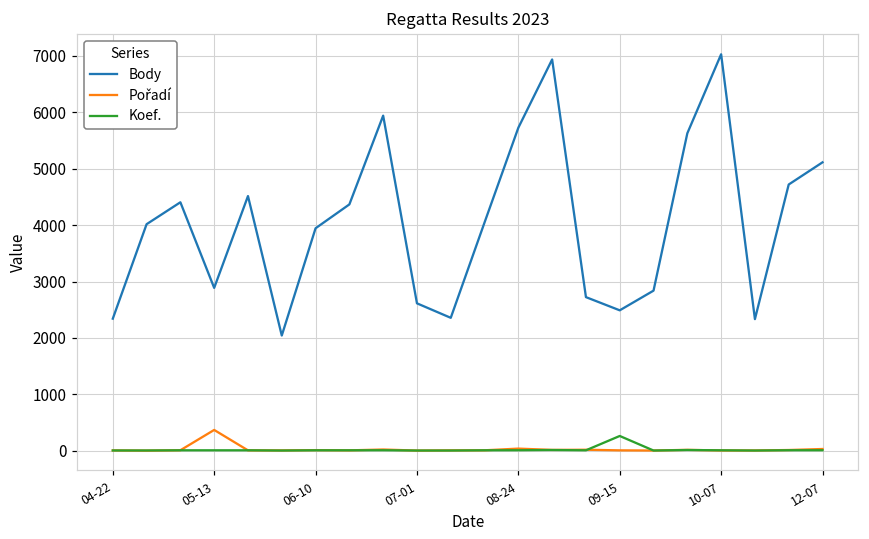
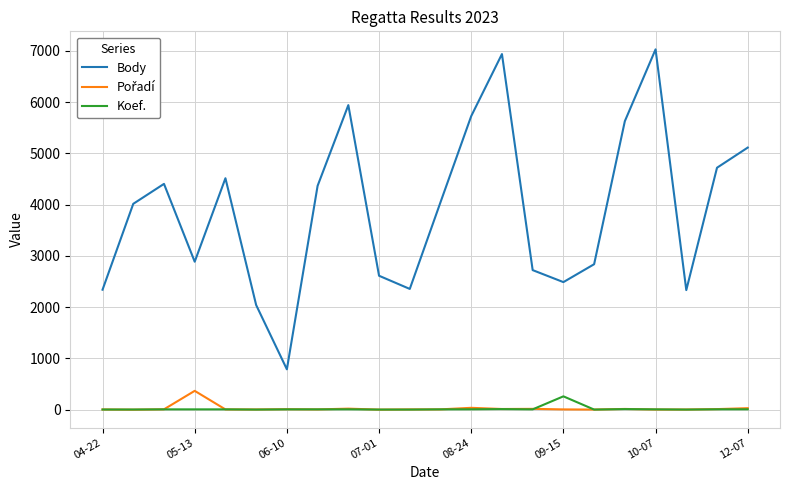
Body, 06-10: 3900 -> 800
